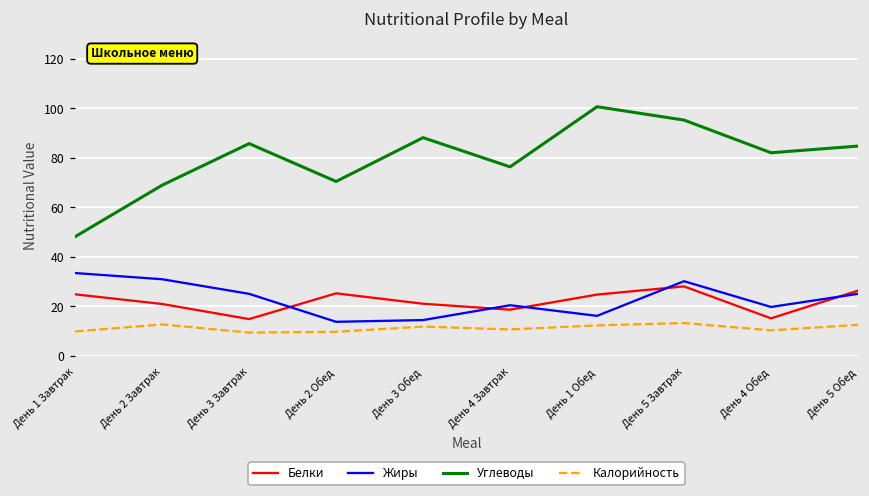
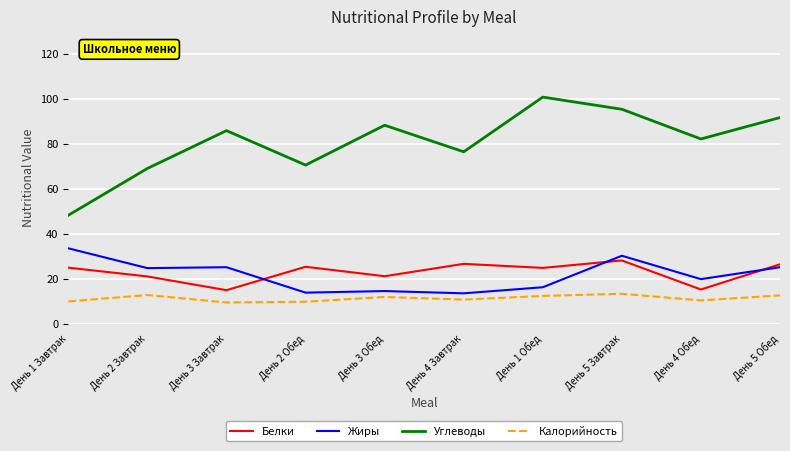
Жиры, День 2 Завтрак: 31 -> 25
Белки, День 4 Завтрак: 19 -> 27
Жиры, День 4 Завтрак: 21 -> 14
Углеводы, День 5 Обед: 85 -> 92
